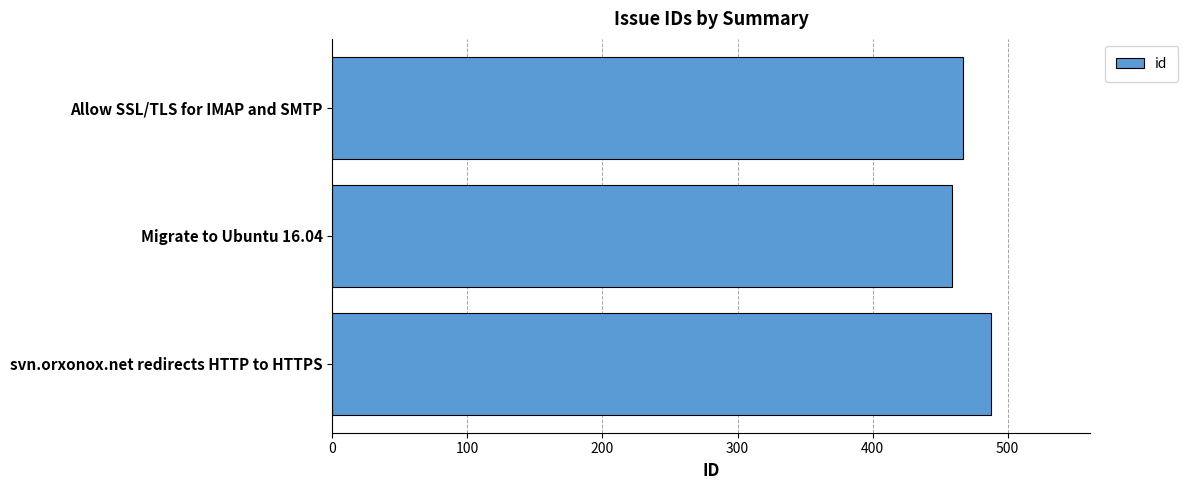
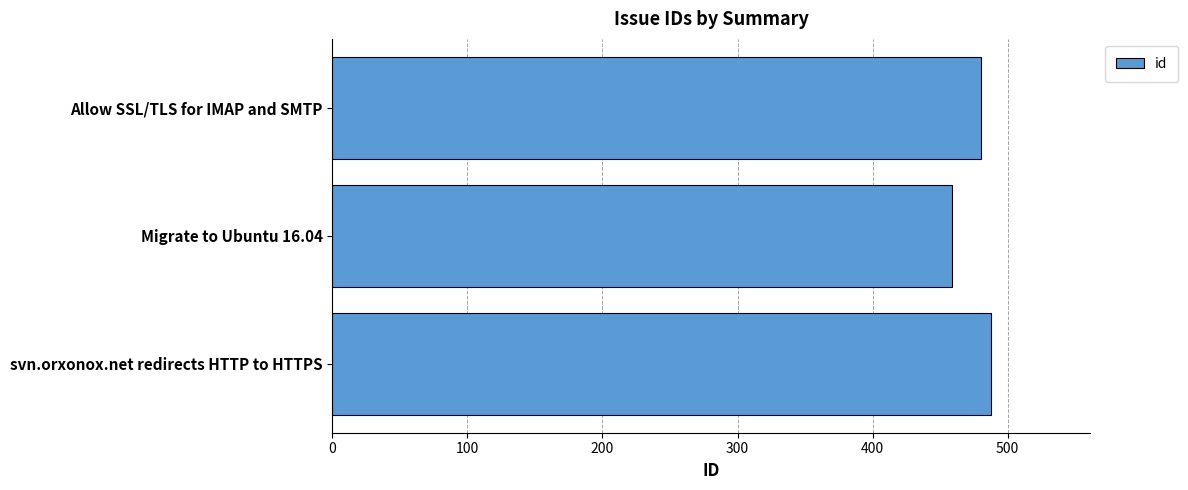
Allow SSL/TLS for IMAP and SMTP: 467 -> 480
